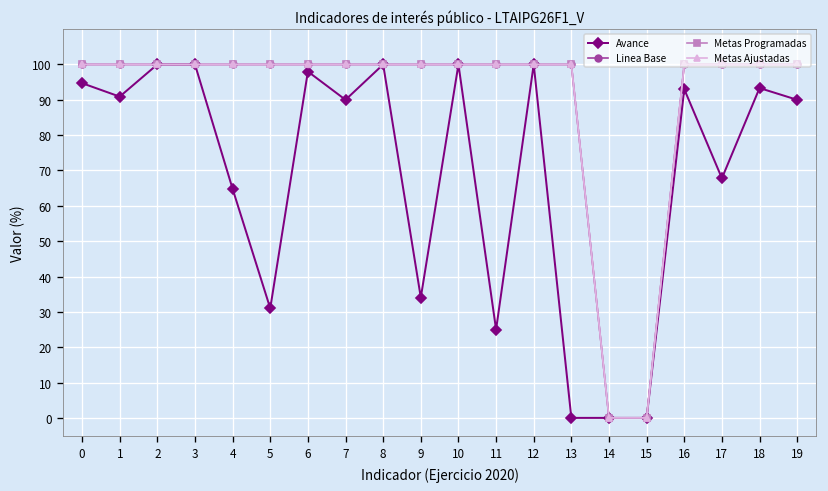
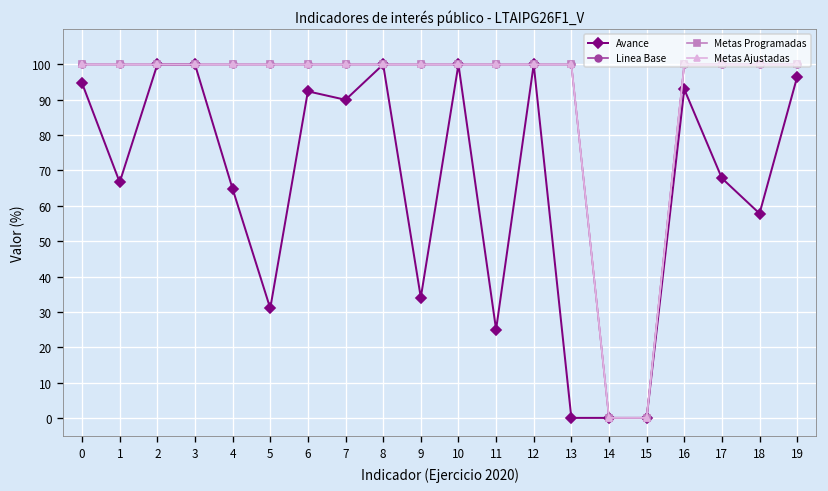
Avance, 1: 91 -> 67
Avance, 6: 98 -> 92
Avance, 18: 93 -> 58
Avance, 19: 90 -> 97
